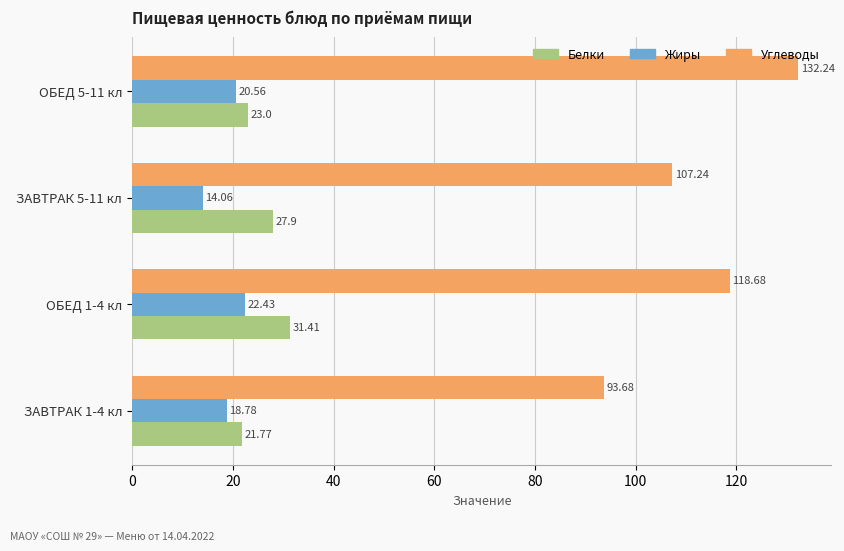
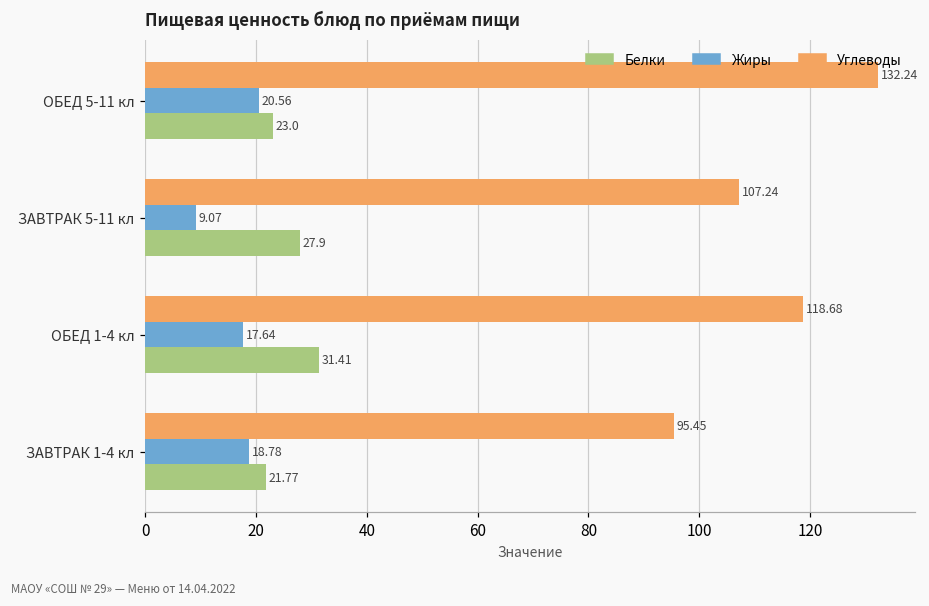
Жиры, ЗАВТРАК 5-11 кл: 14.06 -> 9.07
Жиры, ОБЕД 1-4 кл: 22.43 -> 17.64
Углеводы, ЗАВТРАК 1-4 кл: 93.68 -> 95.45
